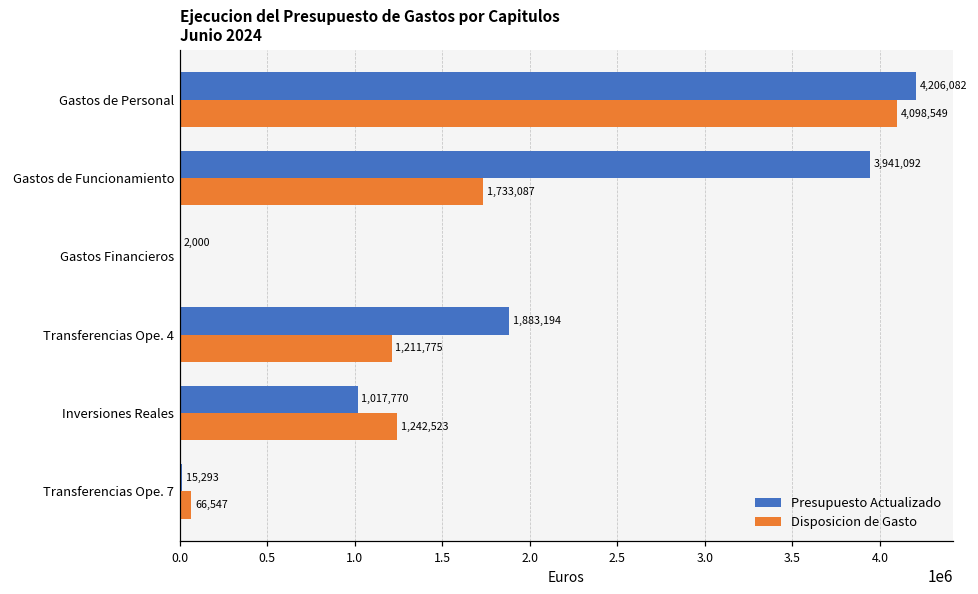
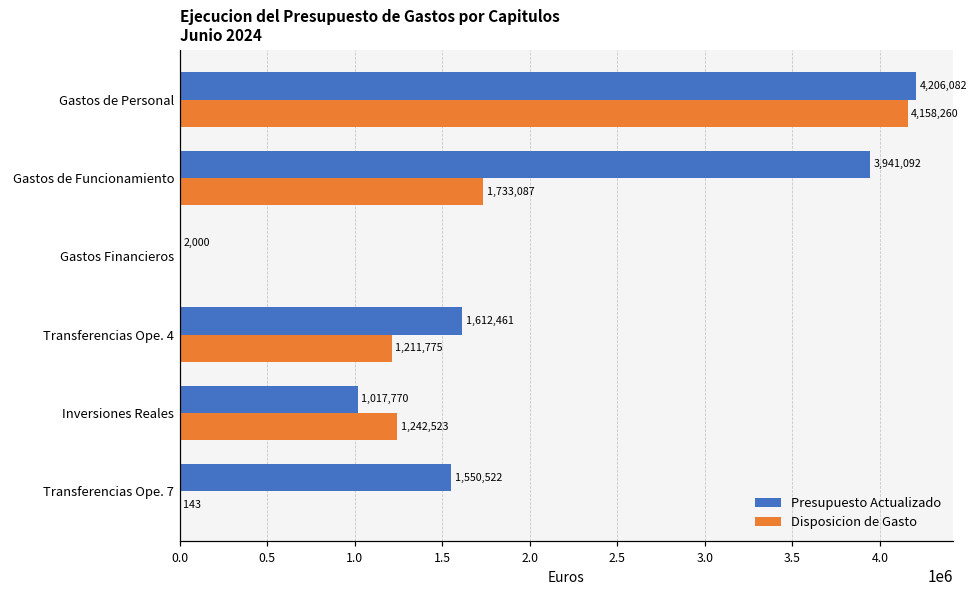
Disposicion de Gasto, Gastos de Personal: 4,098,549 -> 4,158,260
Presupuesto Actualizado, Transferencias Ope. 4: 1,883,194 -> 1,612,461
Presupuesto Actualizado, Transferencias Ope. 7: 15,293 -> 1,550,522
Disposicion de Gasto, Transferencias Ope. 7: 66,547 -> 143
